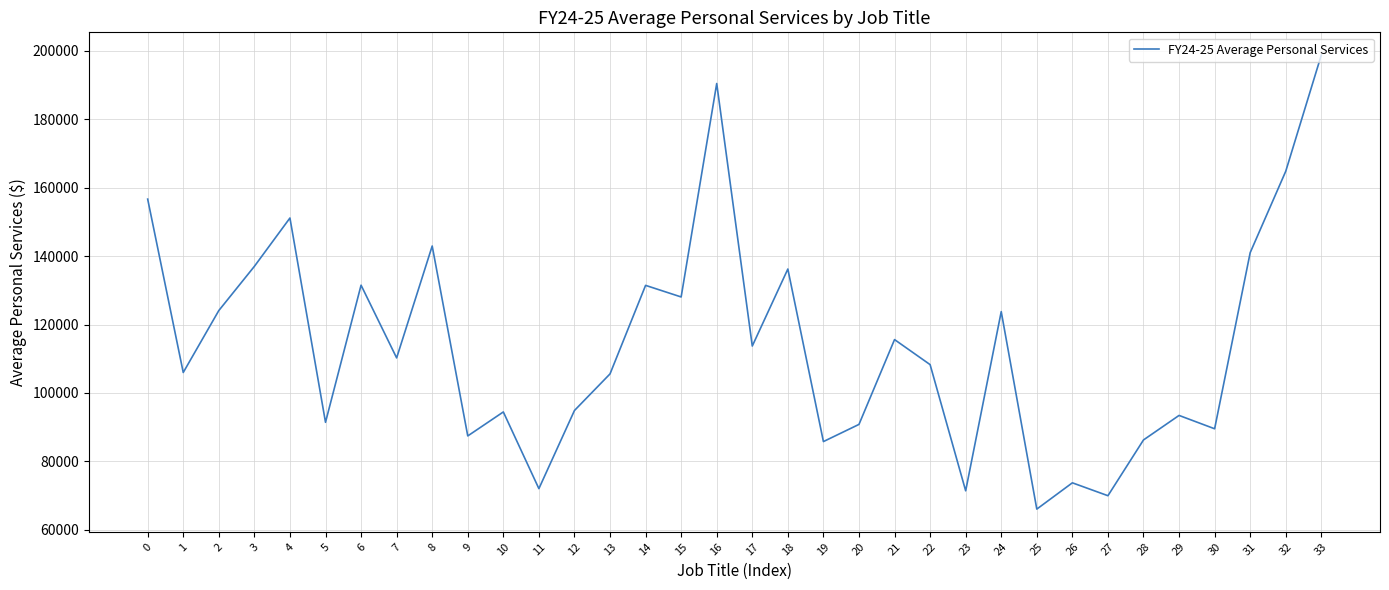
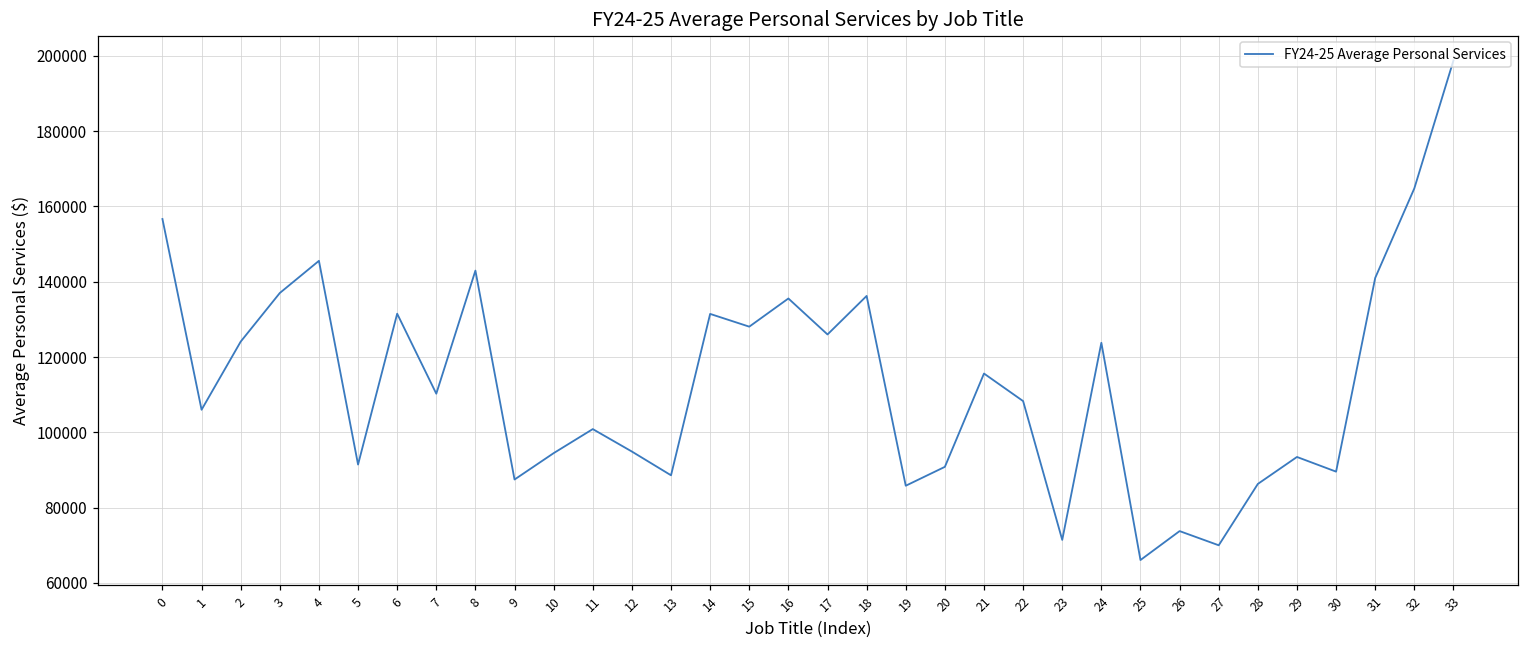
4: 151000 -> 146000
11: 72000 -> 101000
13: 106000 -> 89000
16: 190000 -> 136000
17: 114000 -> 126000
